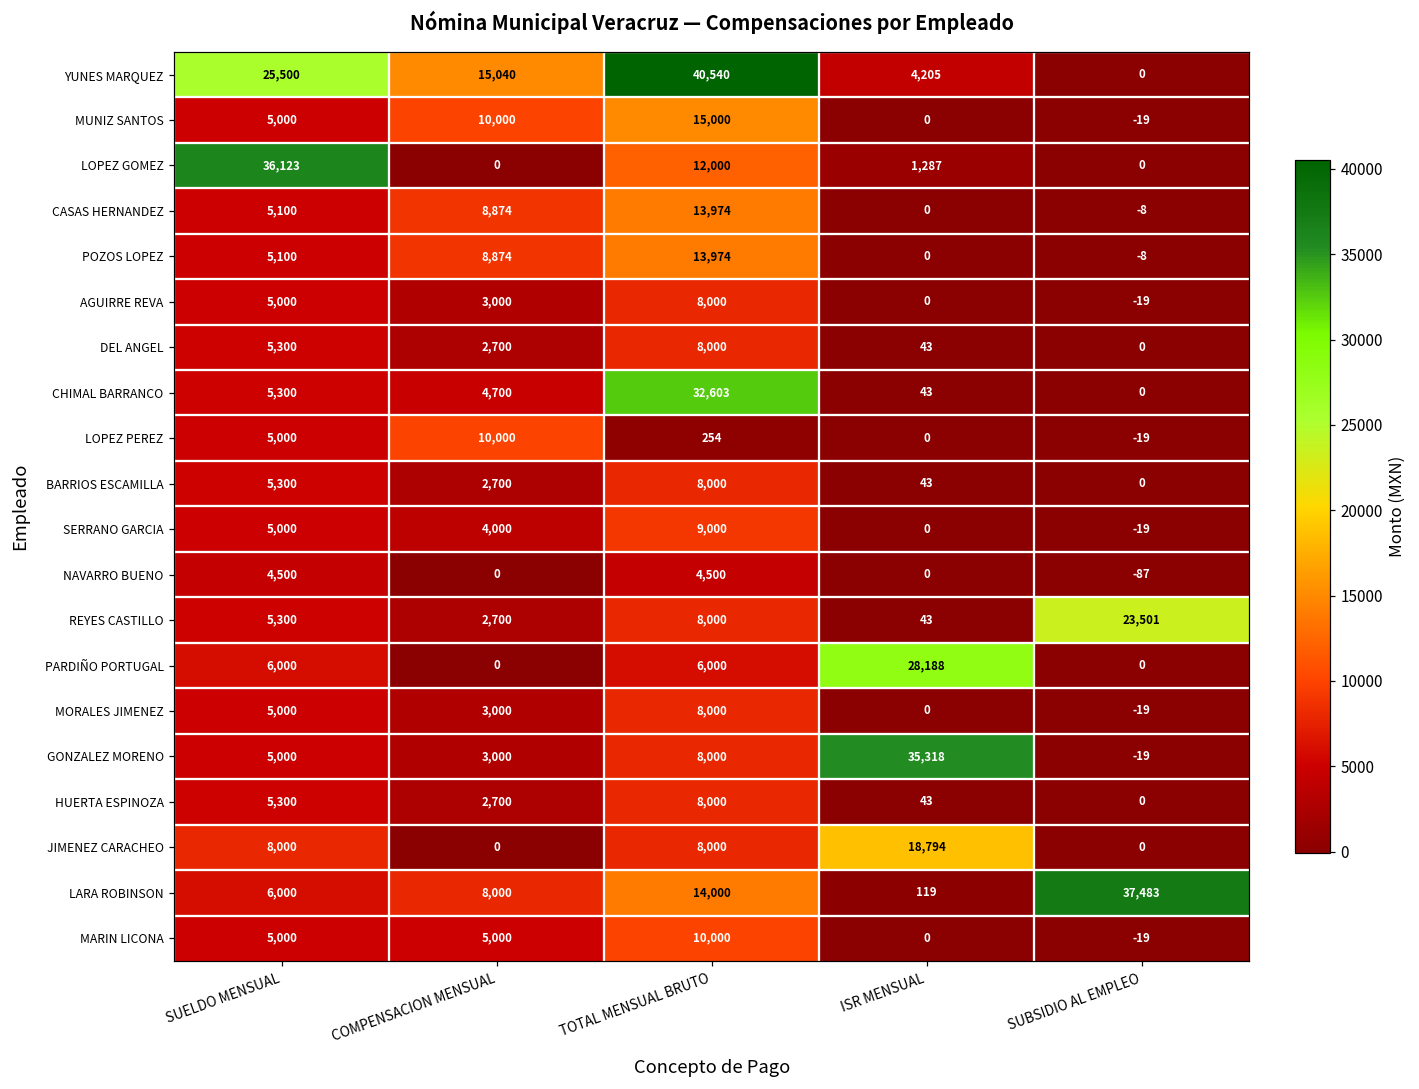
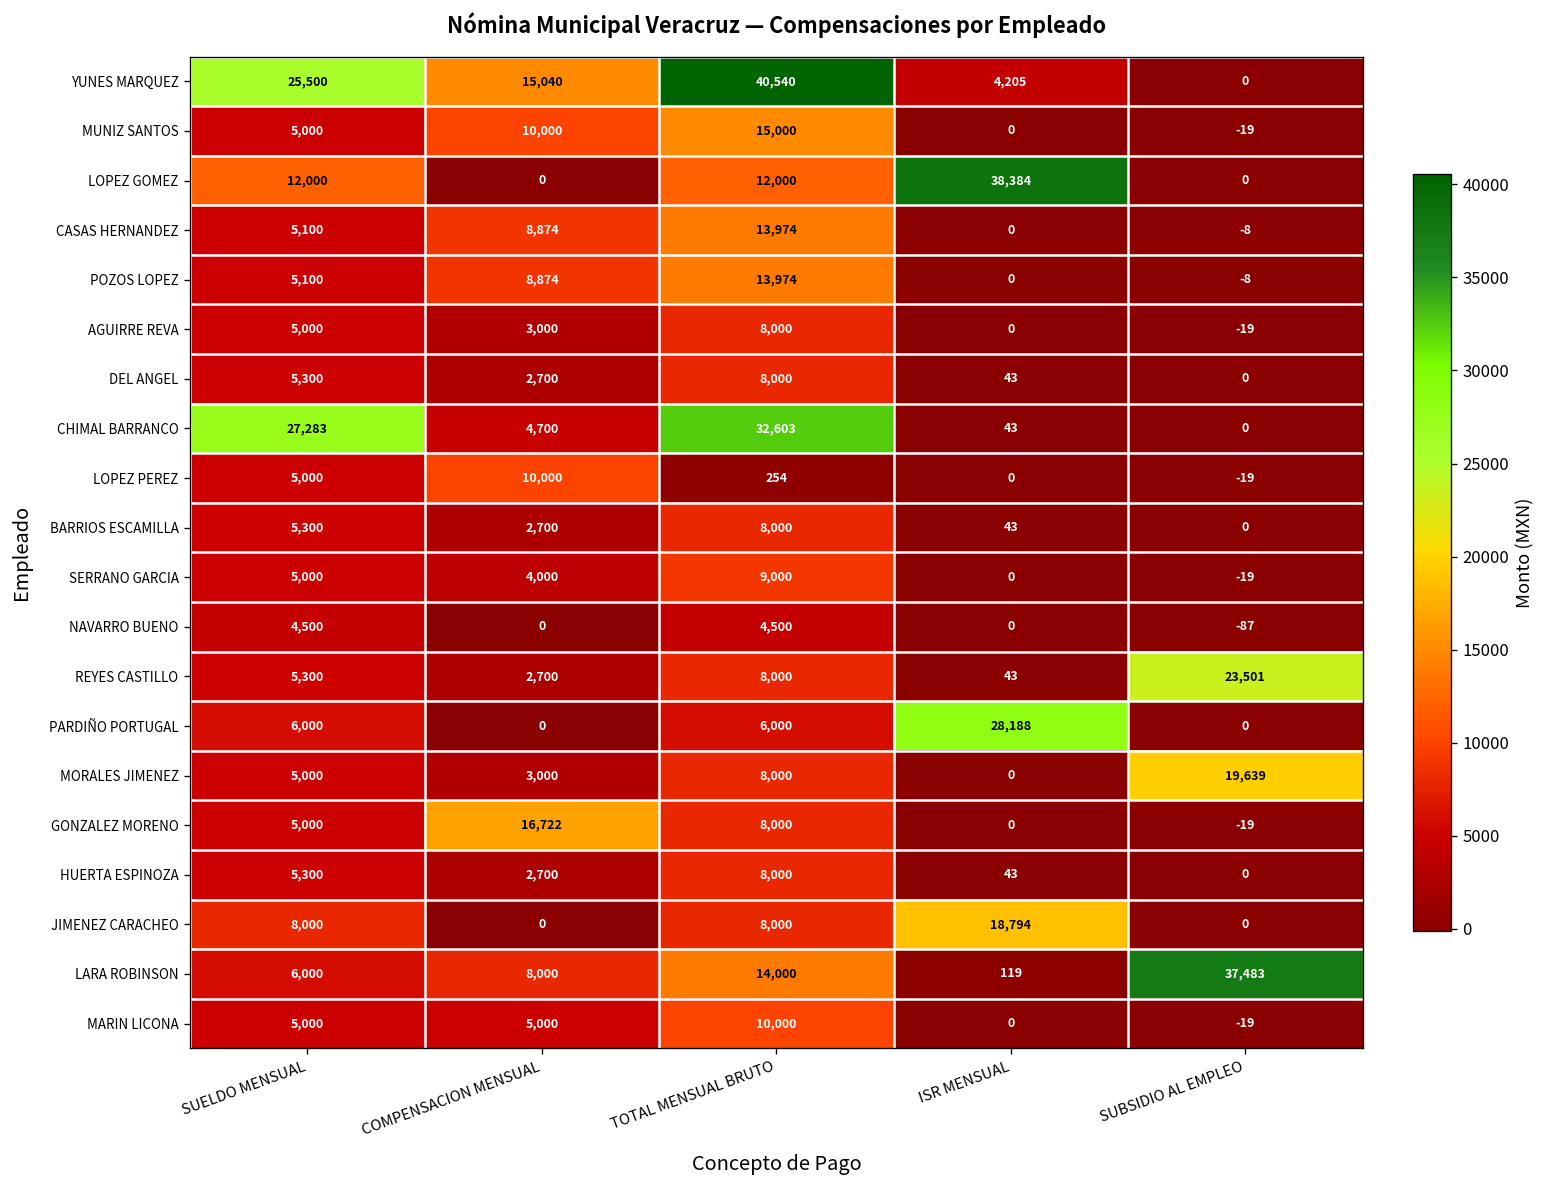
LOPEZ GOMEZ, SUELDO MENSUAL: 36,123 -> 12,000
LOPEZ GOMEZ, ISR MENSUAL: 1,287 -> 38,384
CHIMAL BARRANCO, SUELDO MENSUAL: 5,300 -> 27,283
MORALES JIMENEZ, SUBSIDIO AL EMPLEO: -19 -> 19,639
GONZALEZ MORENO, COMPENSACION MENSUAL: 3,000 -> 16,722
GONZALEZ MORENO, ISR MENSUAL: 35,318 -> 0
